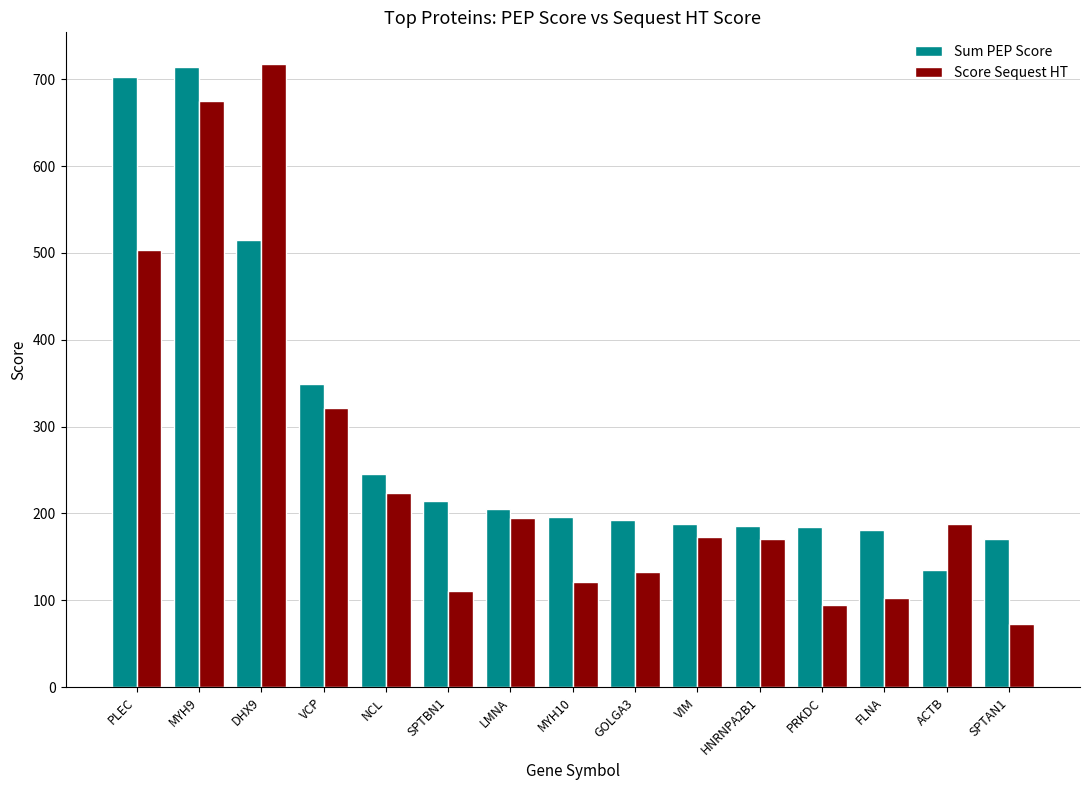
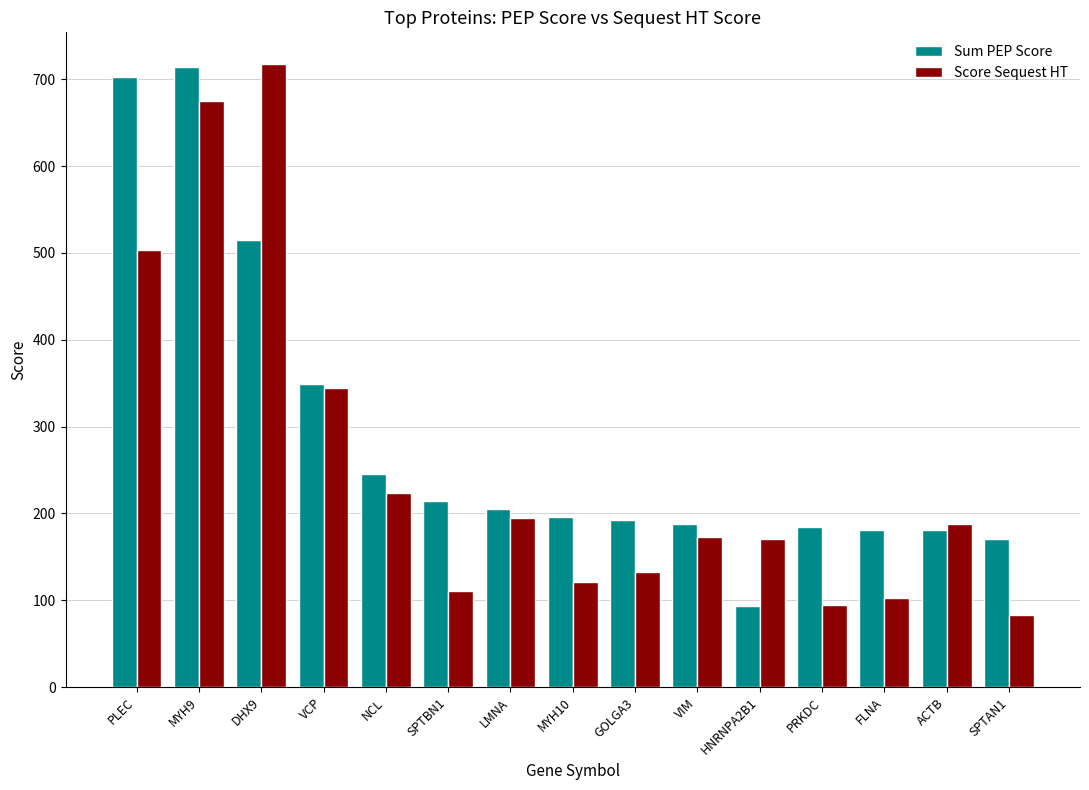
Score Sequest HT, VCP: 320 -> 340
Sum PEP Score, HNRNPA2B1: 190 -> 90
Sum PEP Score, ACTB: 140 -> 180
Score Sequest HT, SPTAN1: 70 -> 80
